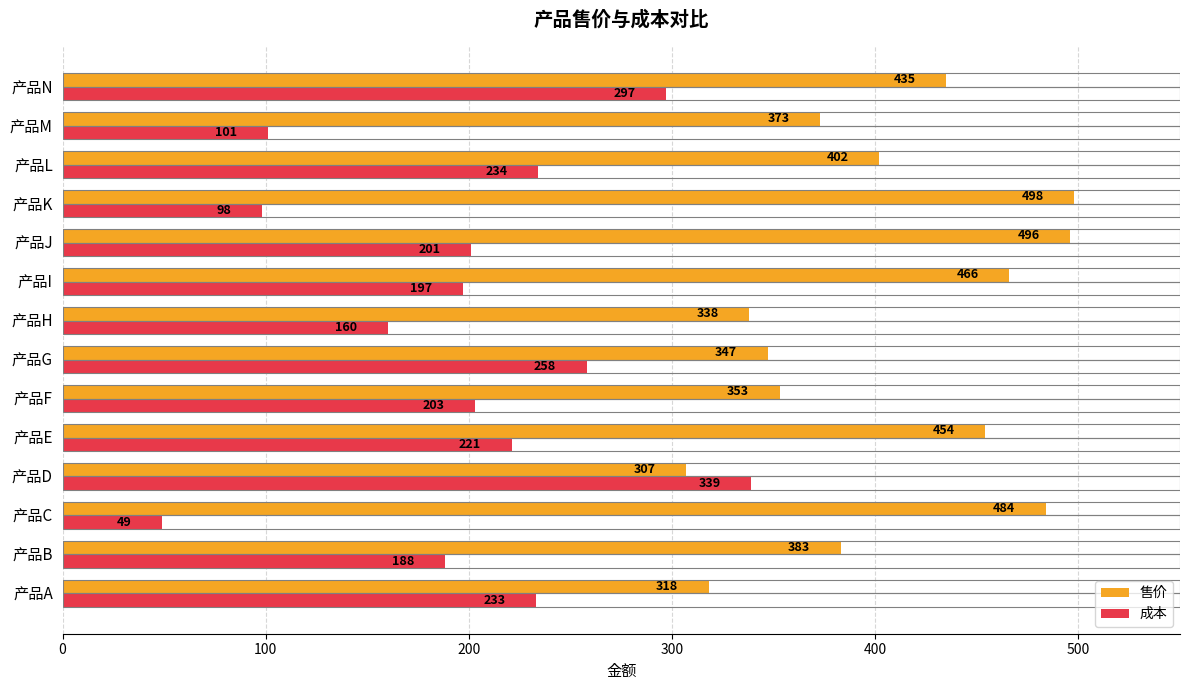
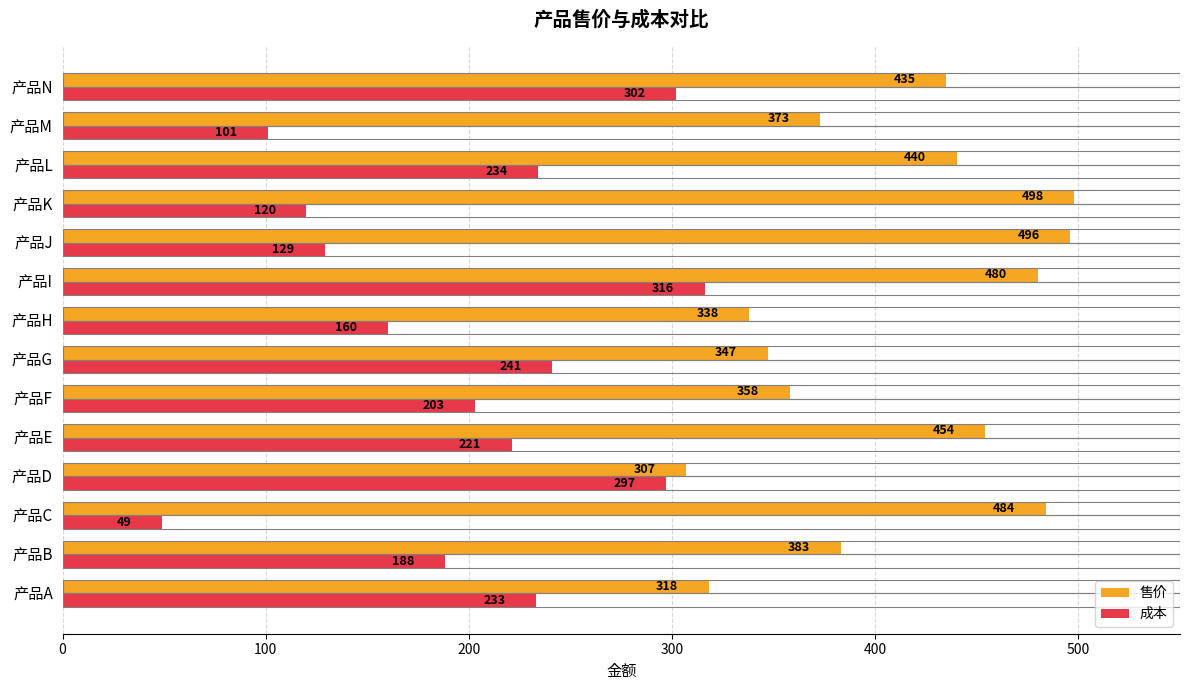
成本, 产品N: 297 -> 302
售价, 产品L: 402 -> 440
成本, 产品K: 98 -> 120
成本, 产品J: 201 -> 129
售价, 产品I: 466 -> 480
成本, 产品I: 197 -> 316
成本, 产品G: 258 -> 241
售价, 产品F: 353 -> 358
成本, 产品D: 339 -> 297
